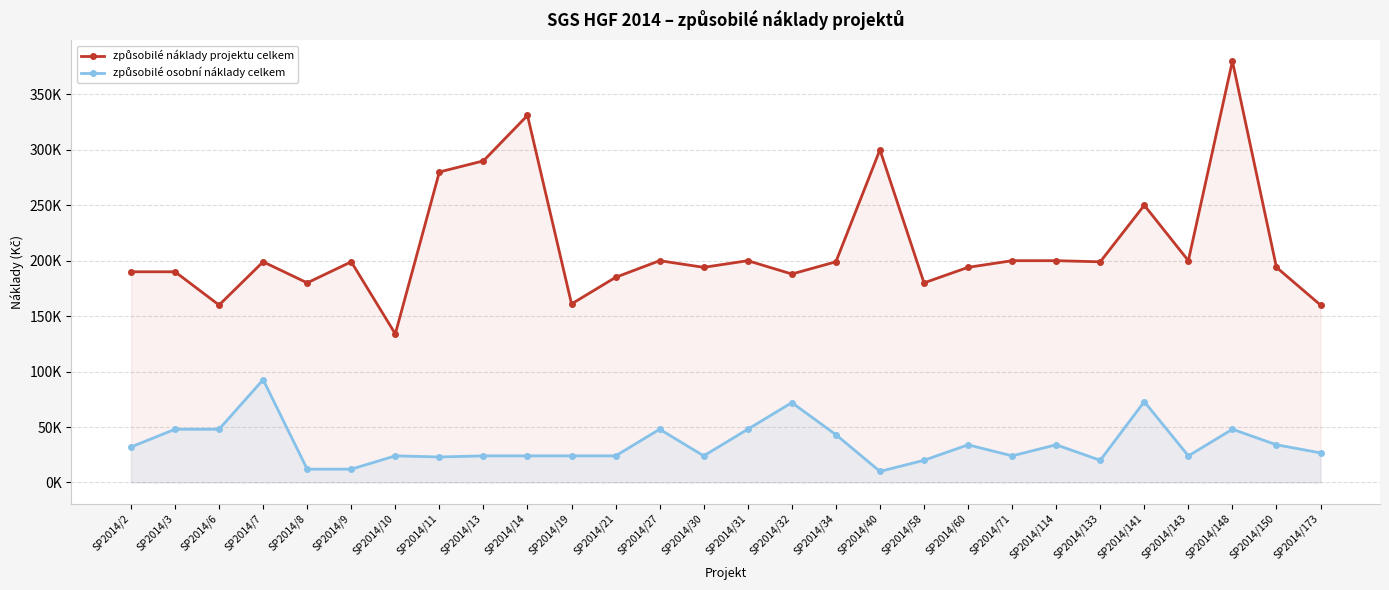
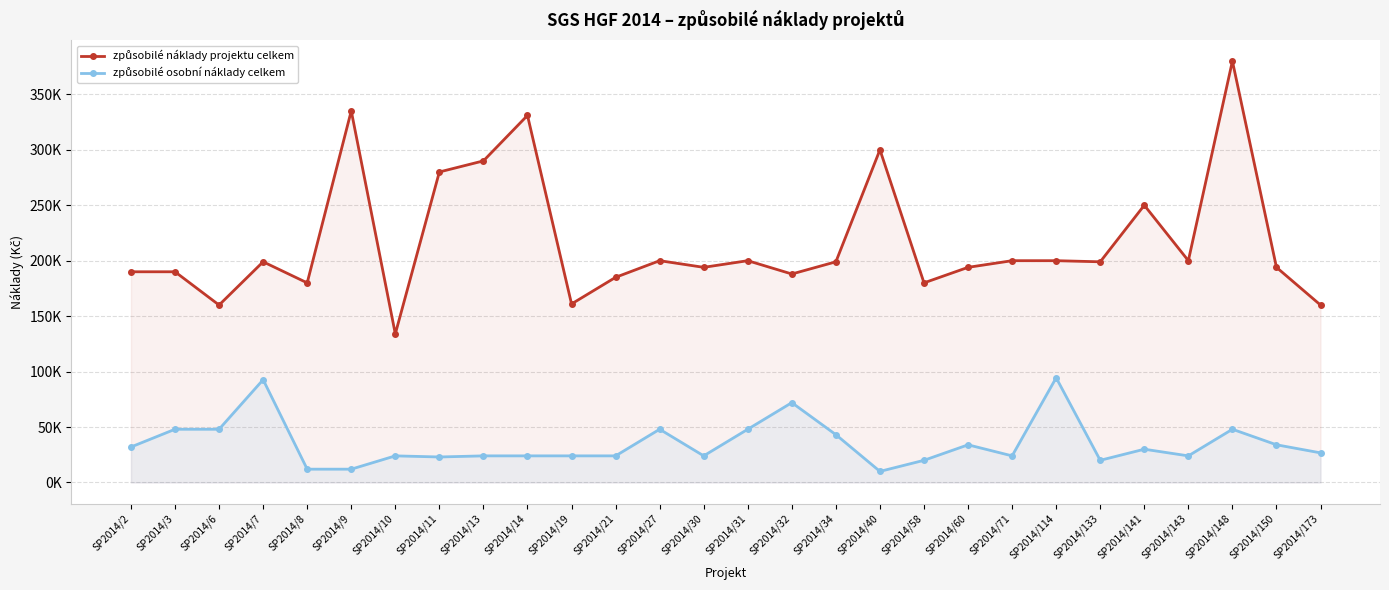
způsobilé náklady projektu celkem, SP2014/9: 199000 -> 335000
způsobilé osobní náklady celkem, SP2014/114: 34000 -> 94000
způsobilé osobní náklady celkem, SP2014/141: 73000 -> 30000
